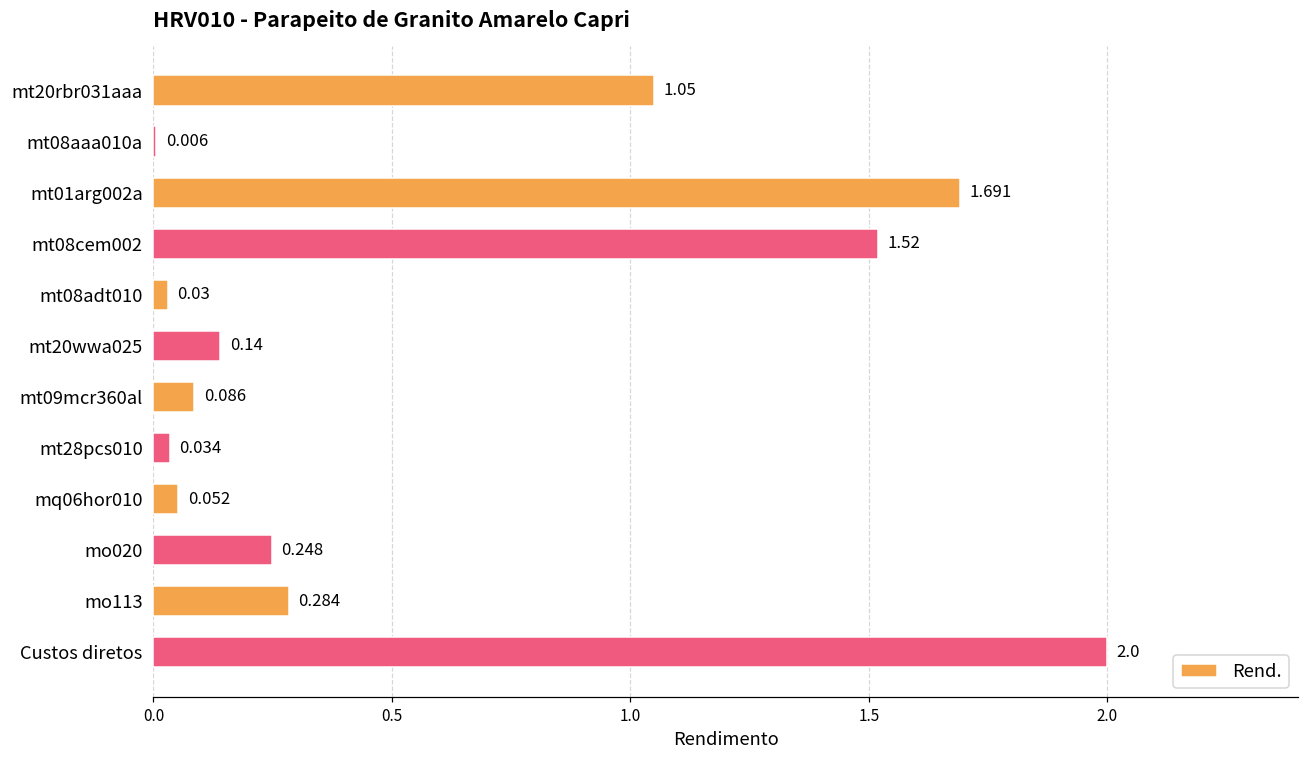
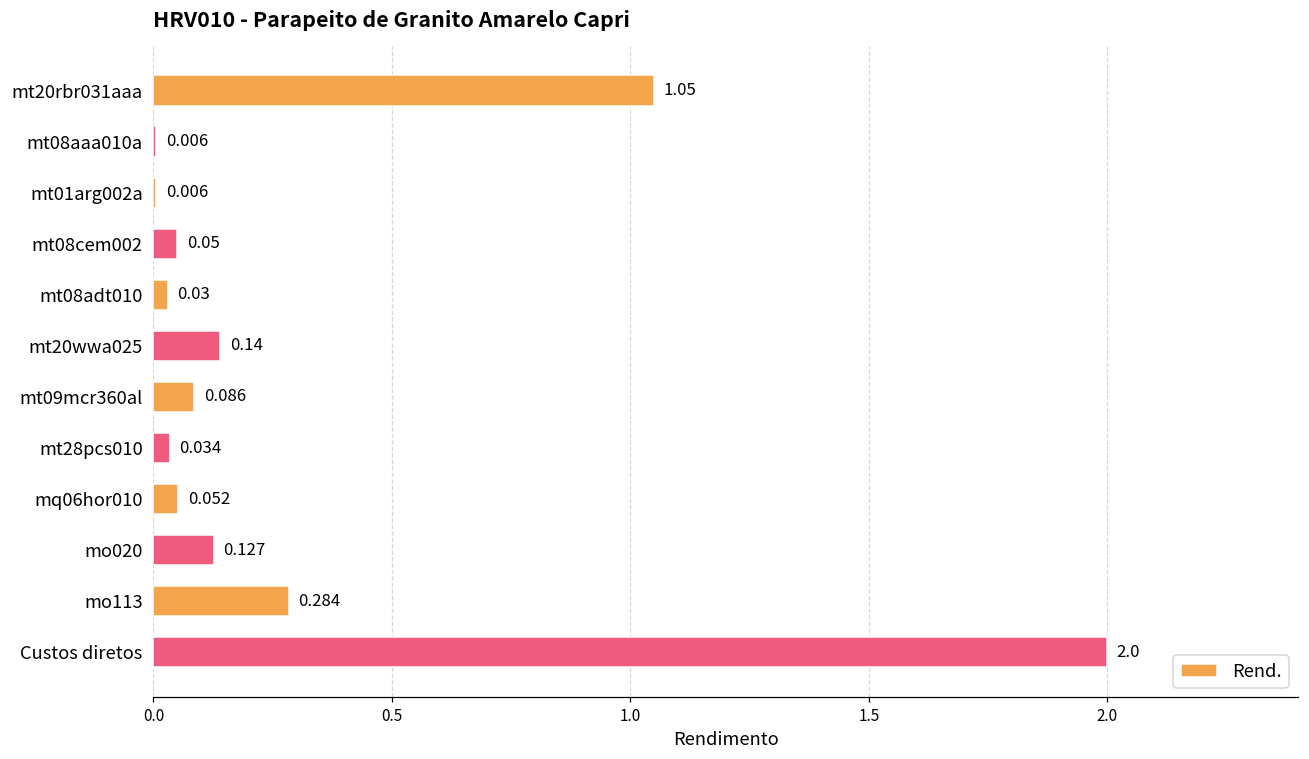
mt01arg002a: 1.691 -> 0.006
mt08cem002: 1.52 -> 0.05
mo020: 0.248 -> 0.127
